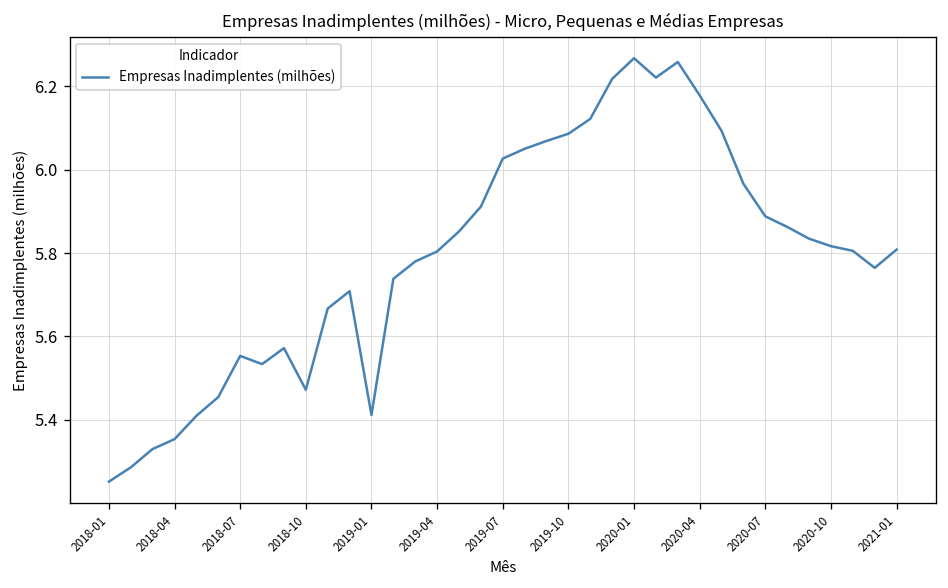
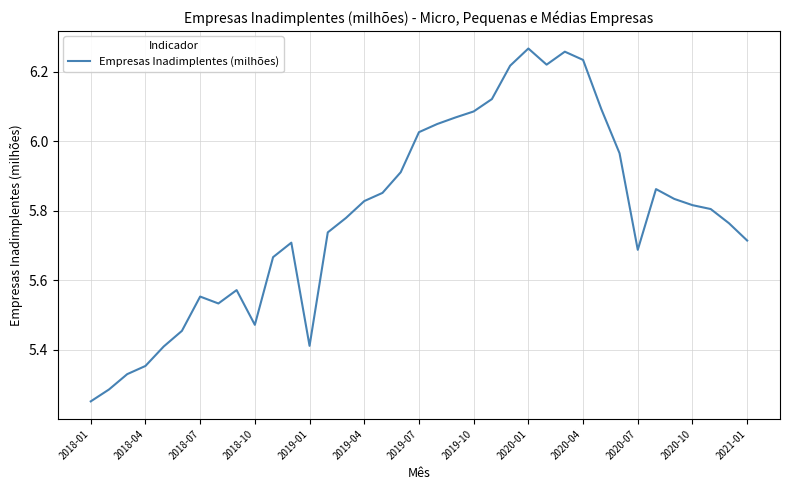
2019-04: 5.80 -> 5.83
2020-04: 6.18 -> 6.23
2020-07: 5.89 -> 5.69
2021-01: 5.81 -> 5.71
